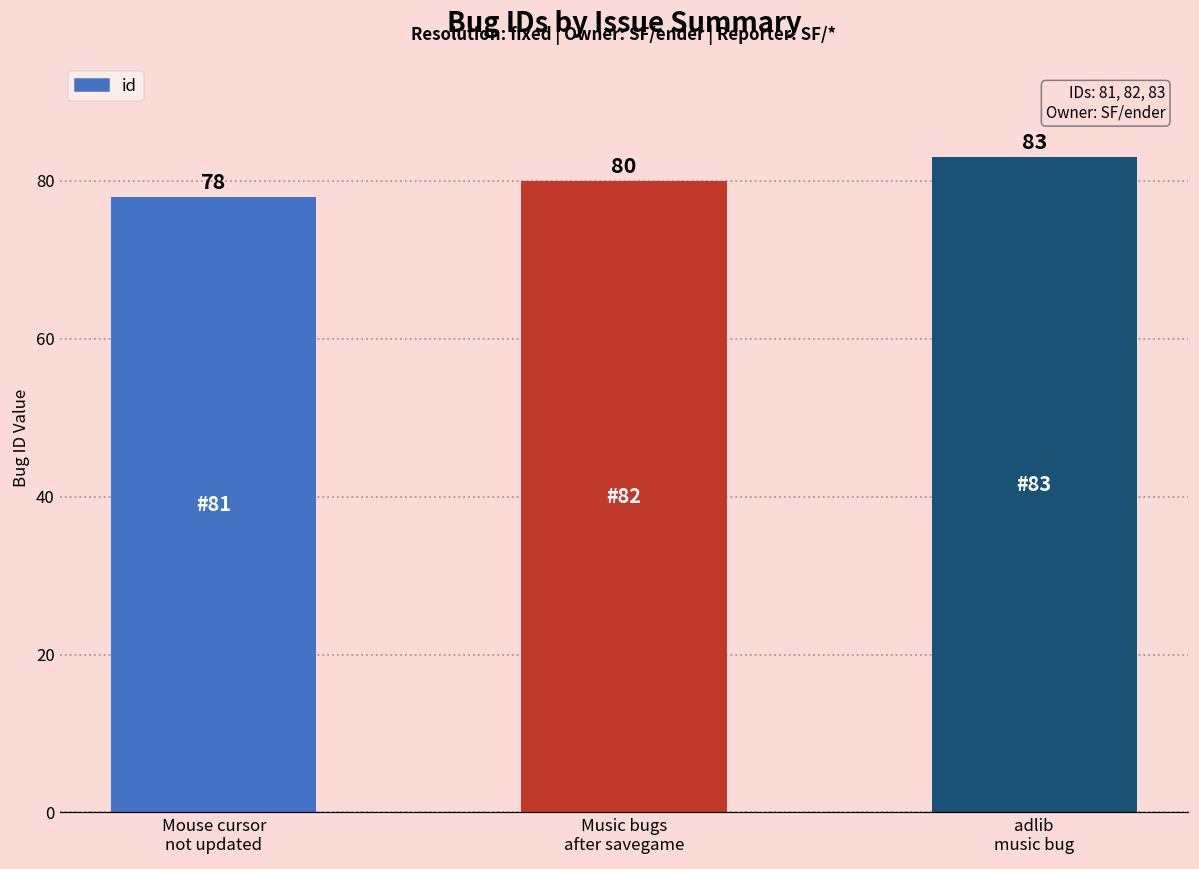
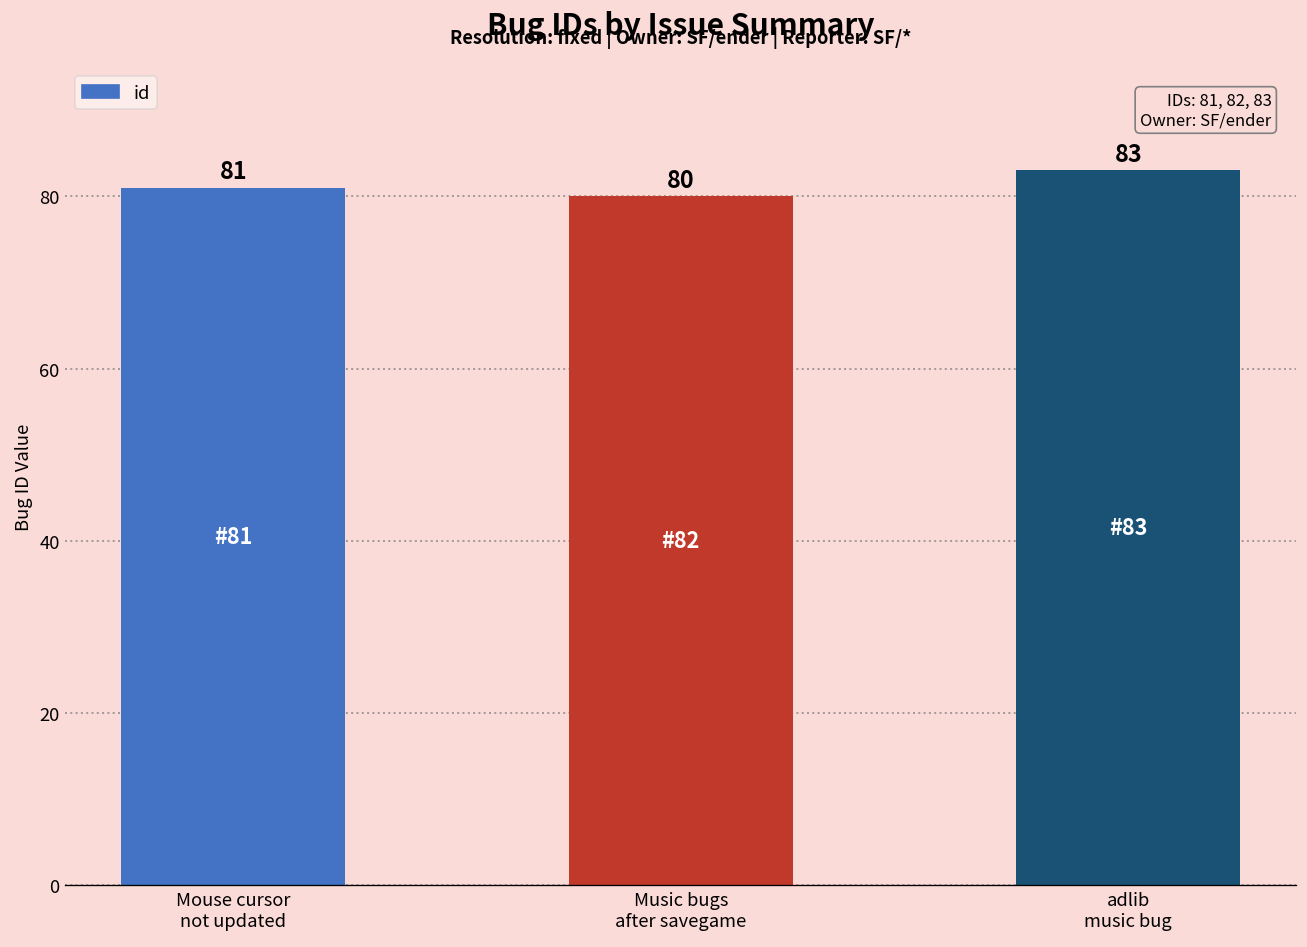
Mouse cursor not updated: 78 -> 81
